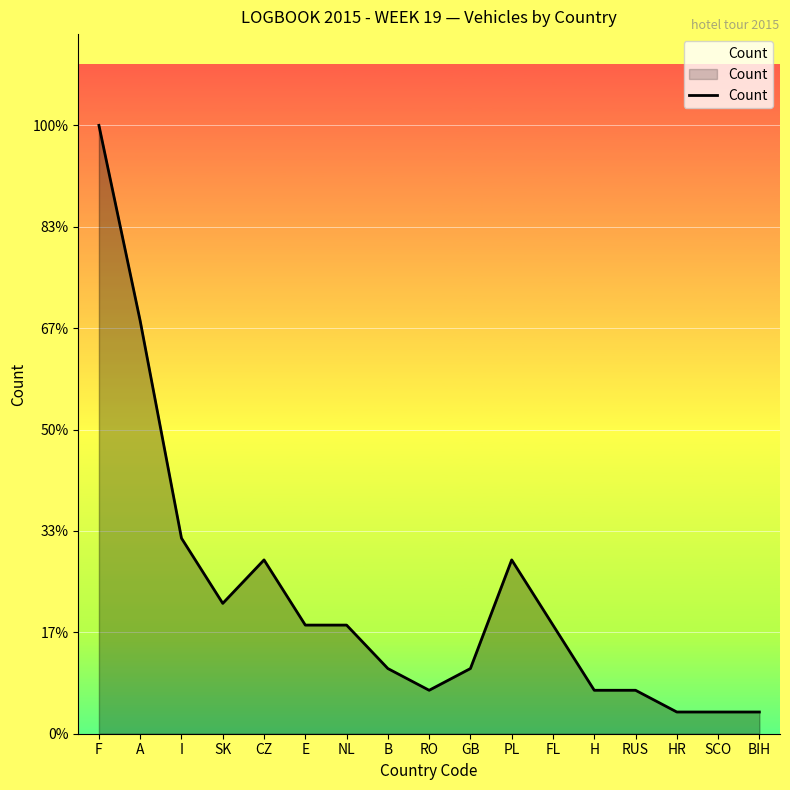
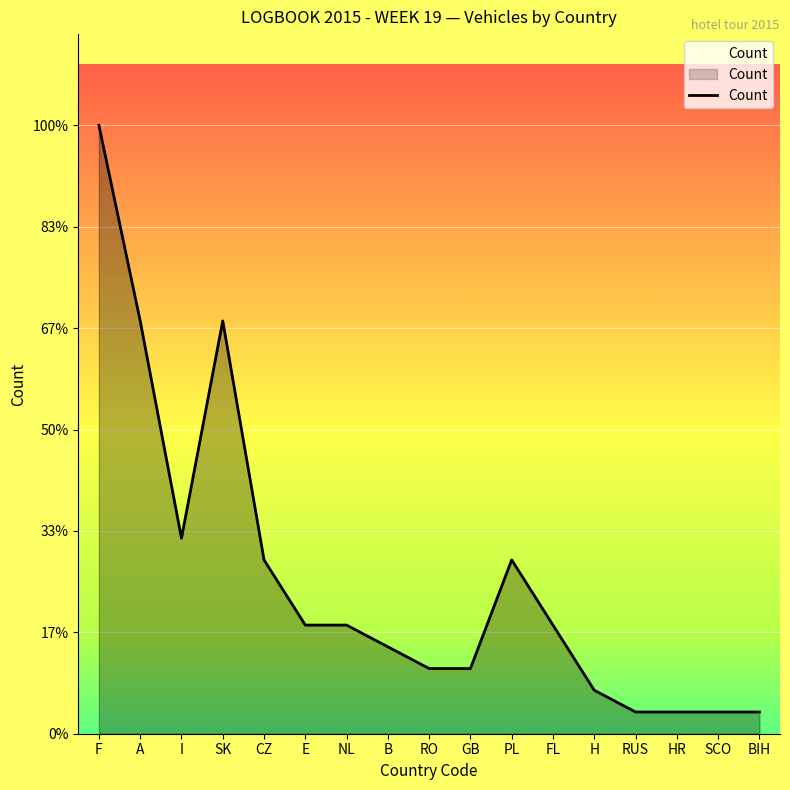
SK: 21% -> 68%
B: 11% -> 14%
RO: 7% -> 11%
RUS: 7% -> 4%
